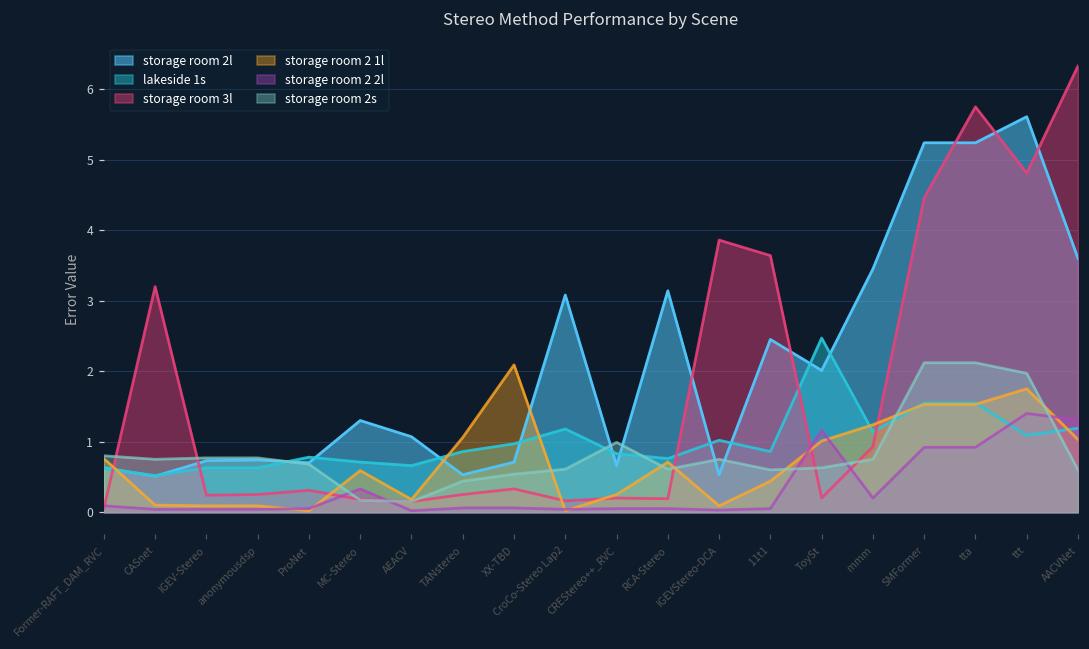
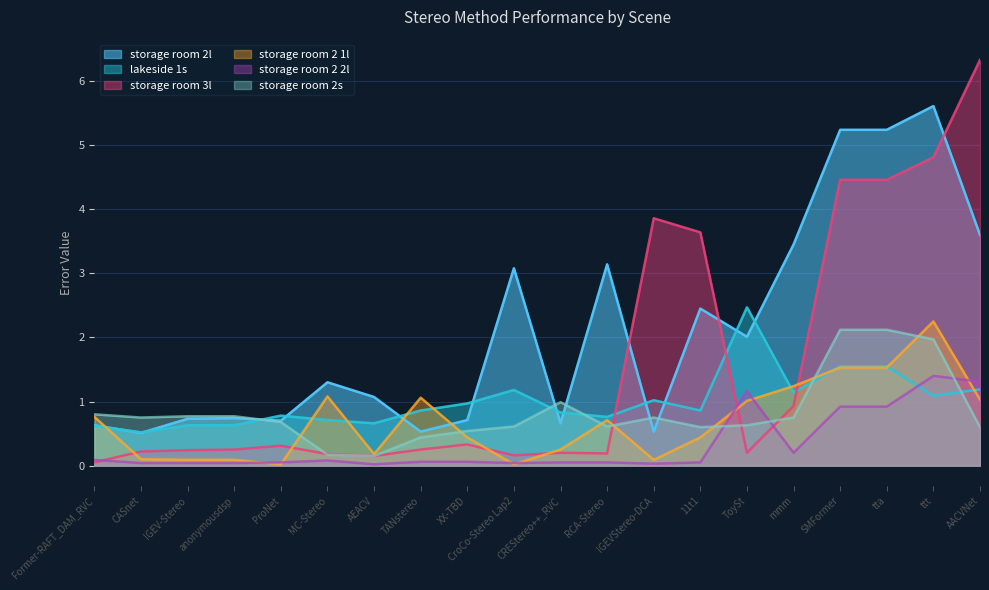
storage room 3l, CASnet: 3.2 -> 0.2
storage room 2 1l, MC-Stereo: 0.6 -> 1.1
storage room 2 2l, MC-Stereo: 0.3 -> 0.1
storage room 2 1l, XX-TBD: 2.1 -> 0.4
storage room 3l, tta: 5.8 -> 4.5
storage room 2 1l, ttt: 1.8 -> 2.3
